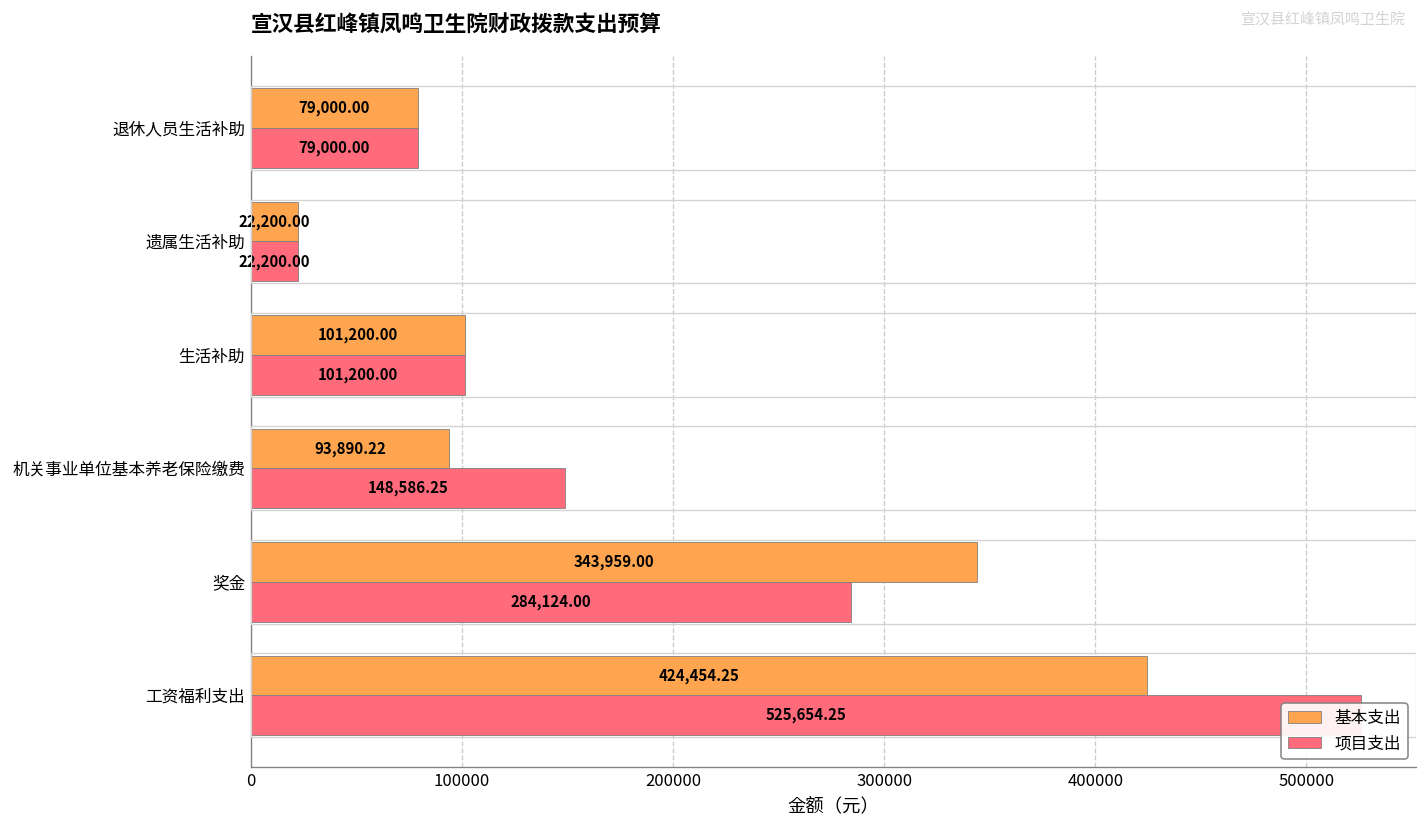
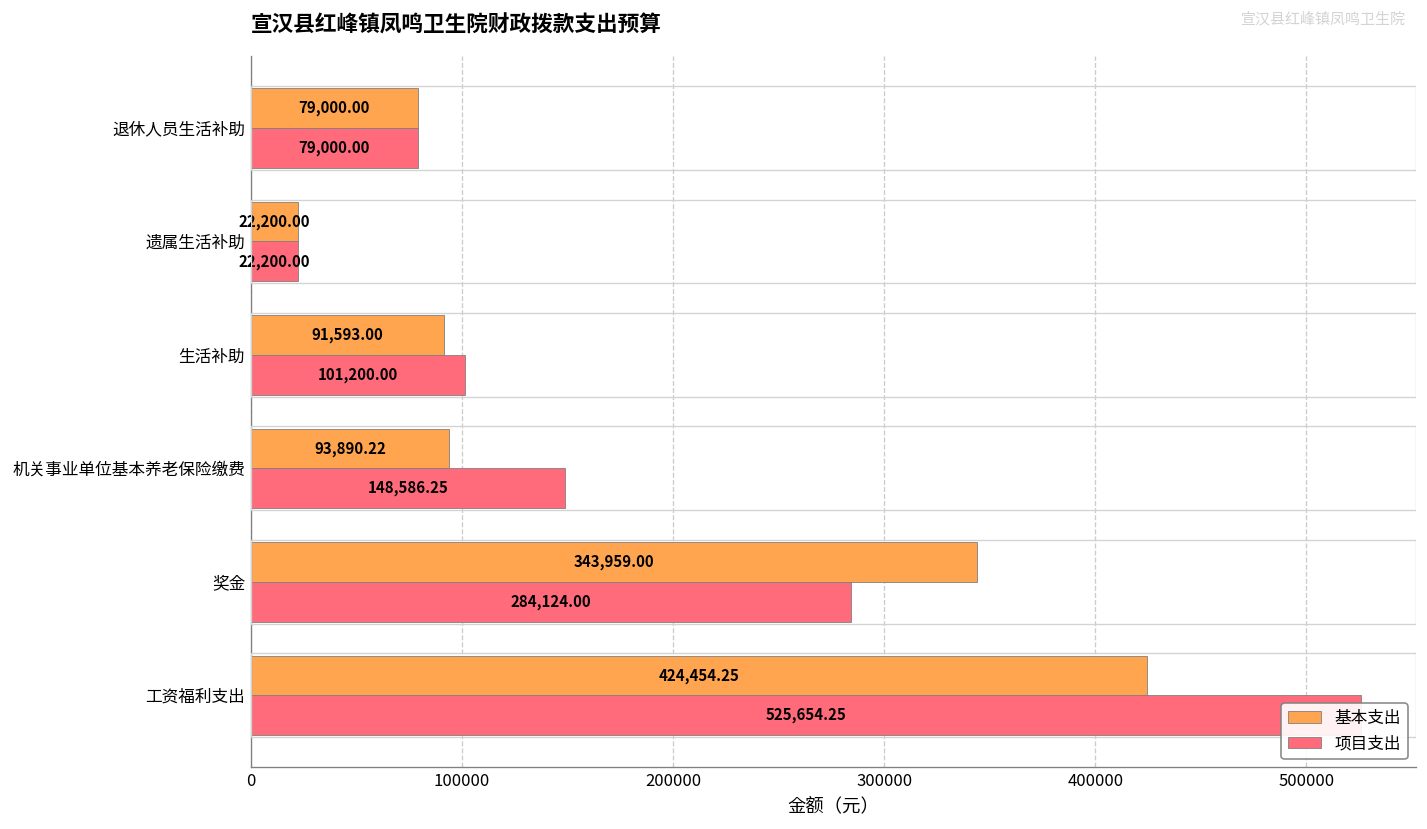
基本支出, 生活补助: 101,200.00 -> 91,593.00
